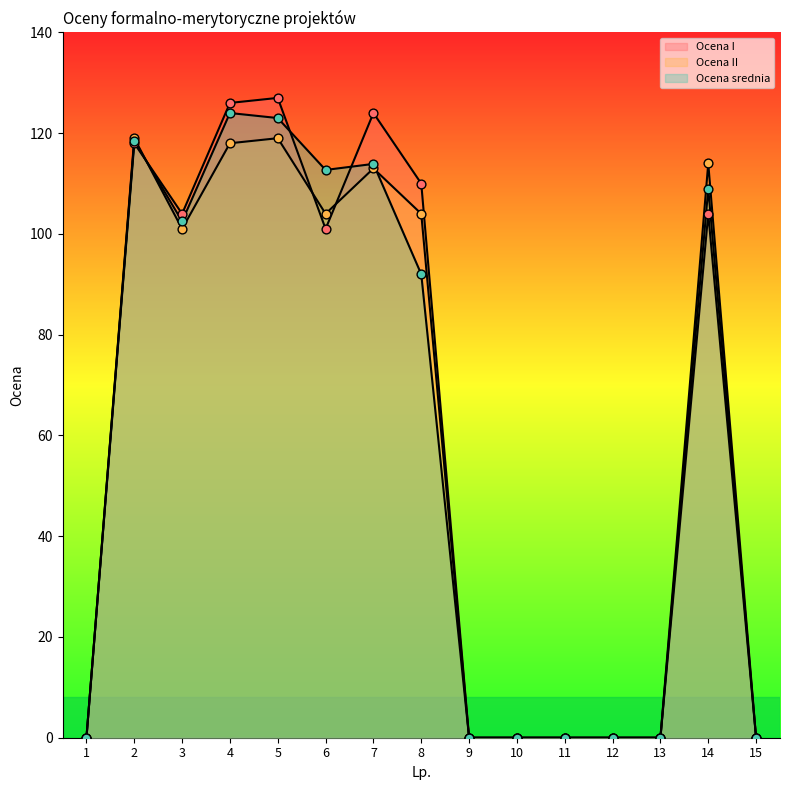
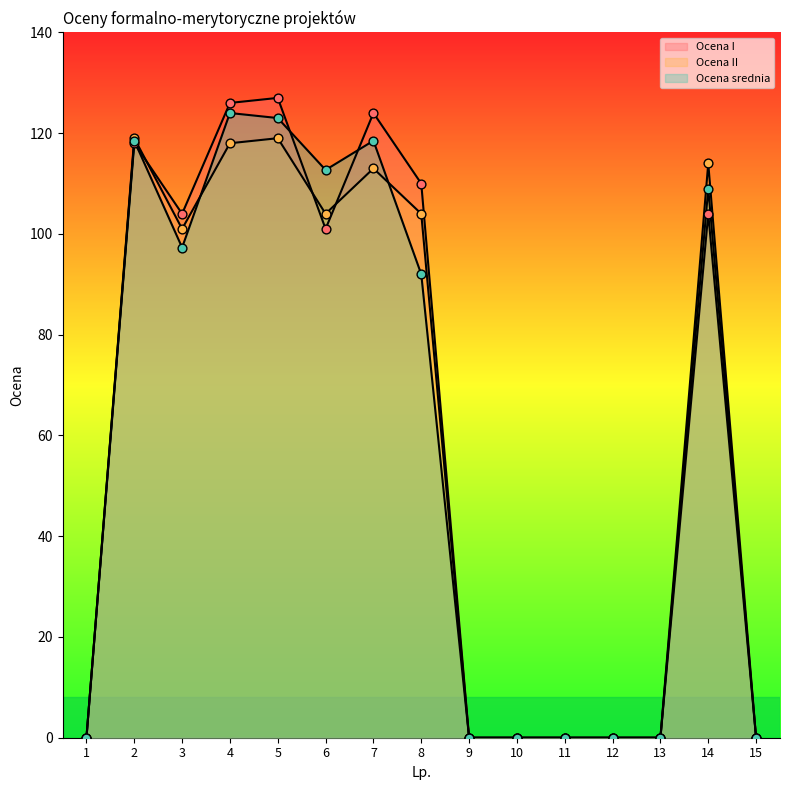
Ocena srednia, 3: 103 -> 97
Ocena srednia, 7: 114 -> 119
